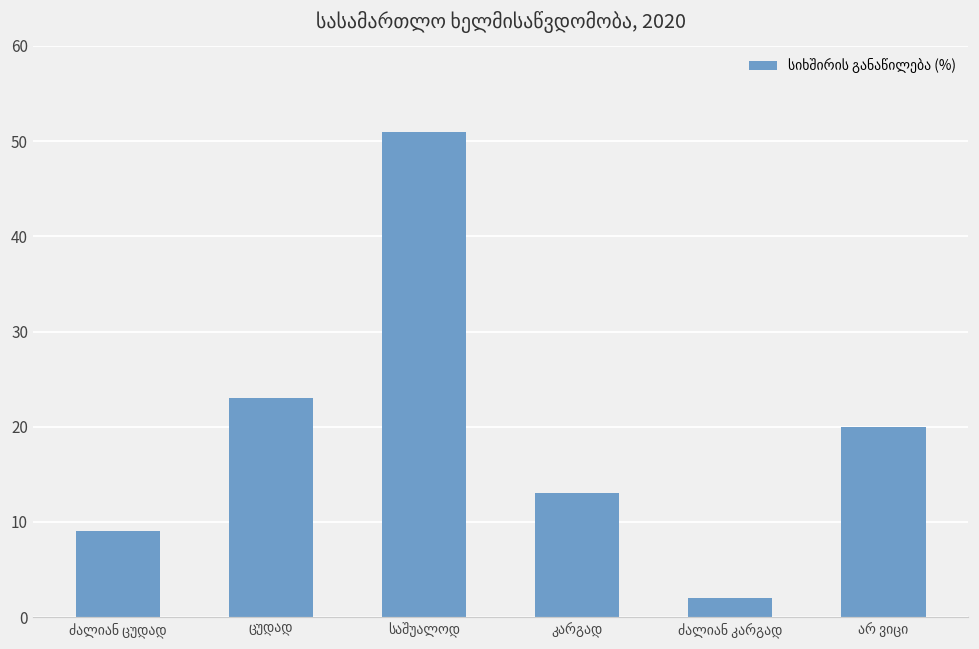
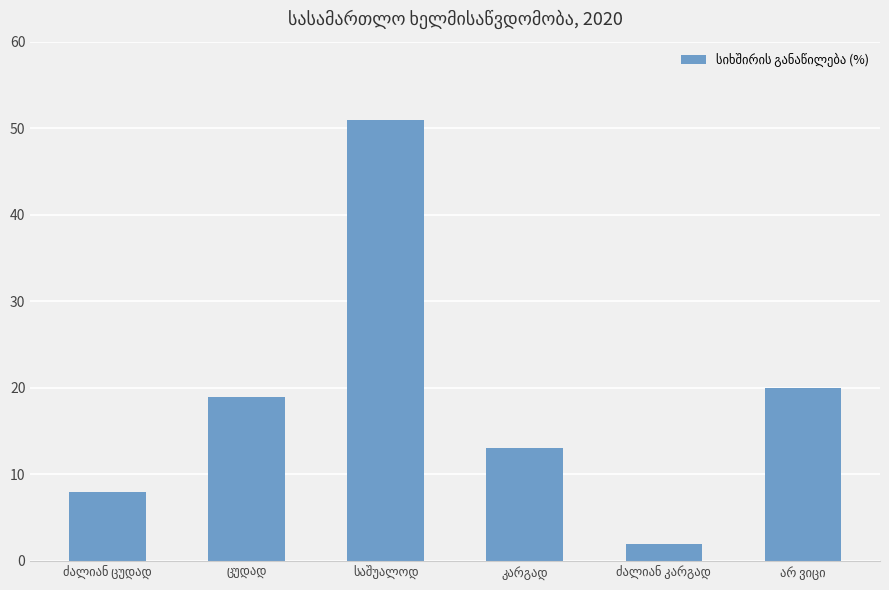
ძალიან ცუდად: 9 -> 8
ცუდად: 23 -> 19
